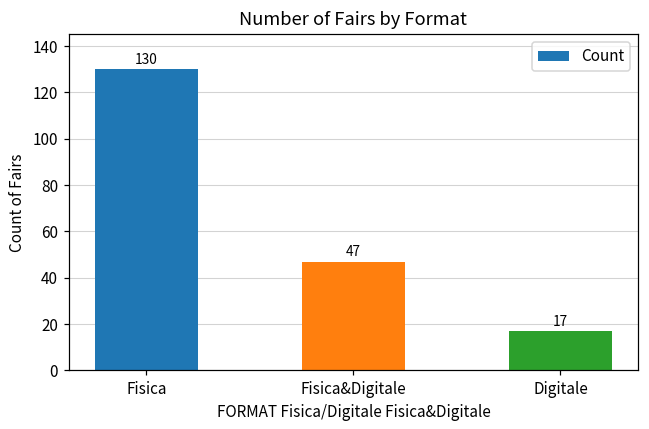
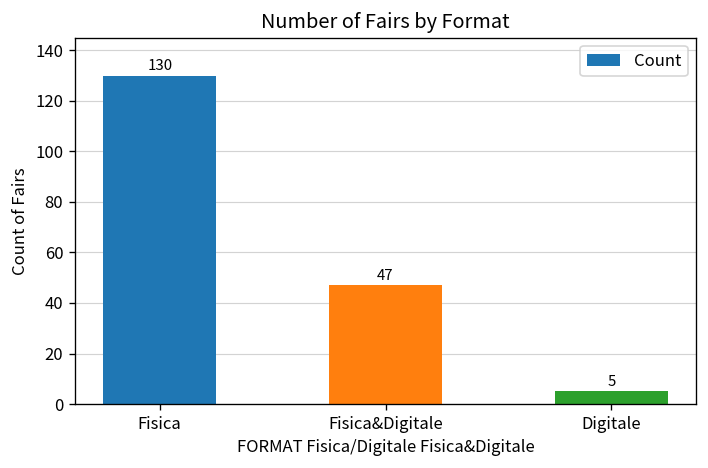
Digitale: 17 -> 5
